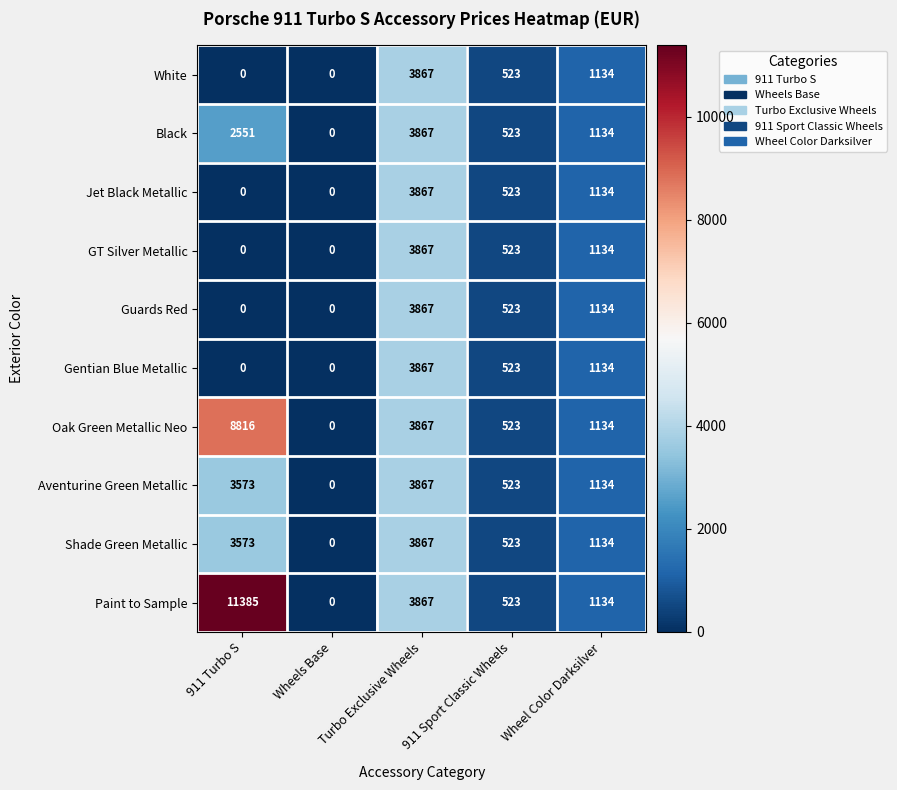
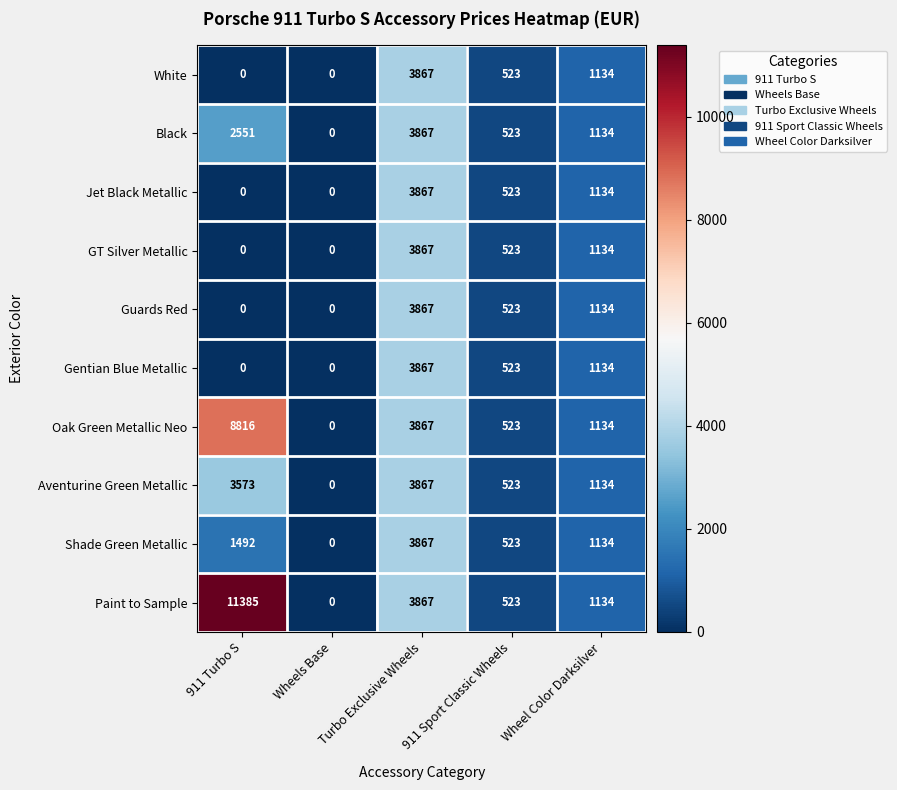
Shade Green Metallic, 911 Turbo S: 3573 -> 1492
